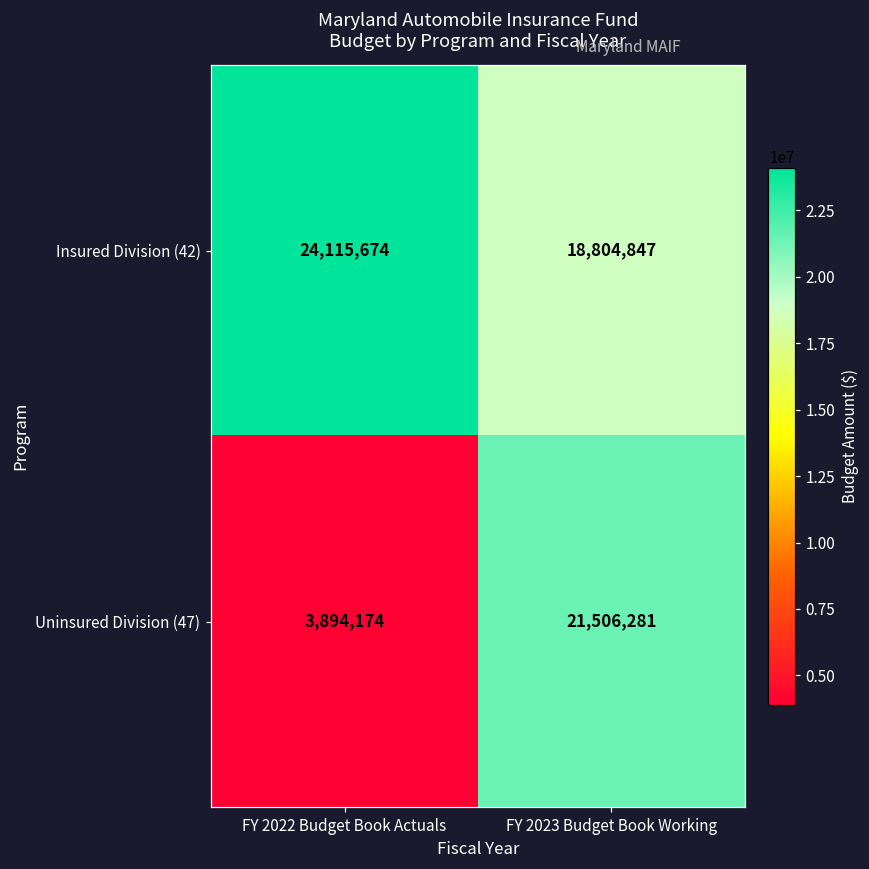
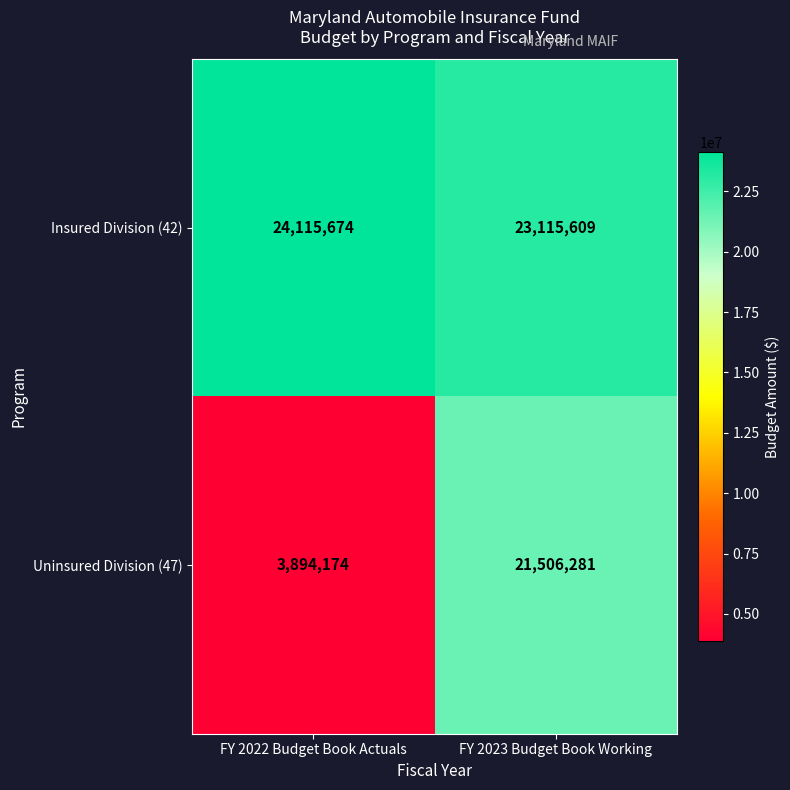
Insured Division (42), FY 2023 Budget Book Working: 18,804,847 -> 23,115,609
